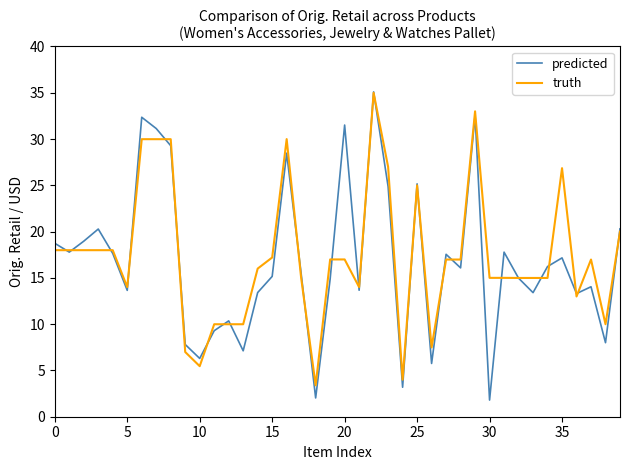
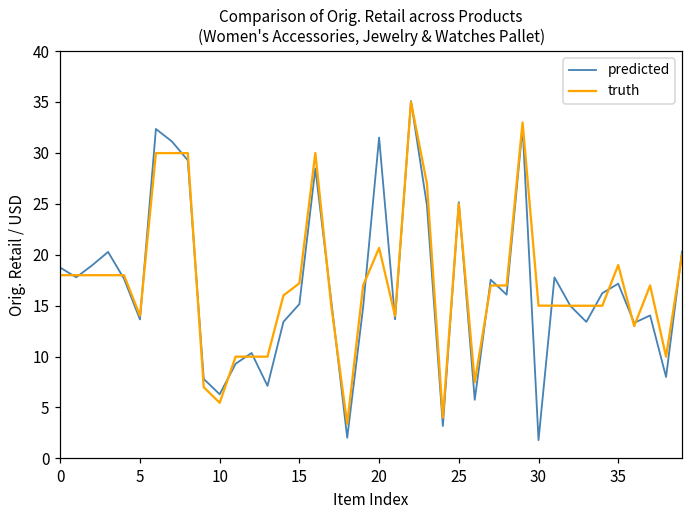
truth, 20: 17 -> 21
truth, 35: 27 -> 19
